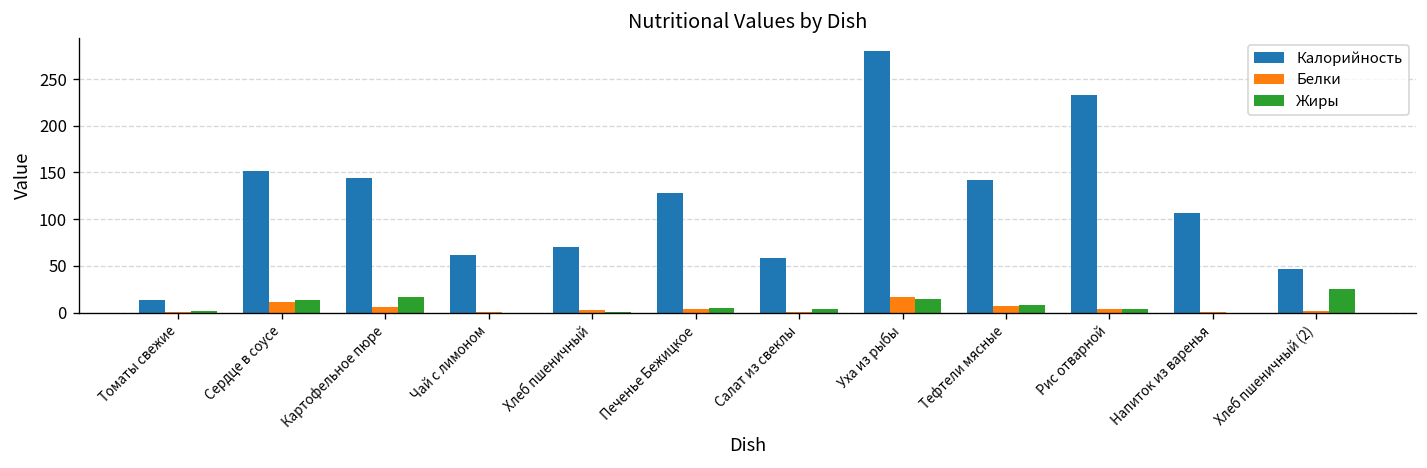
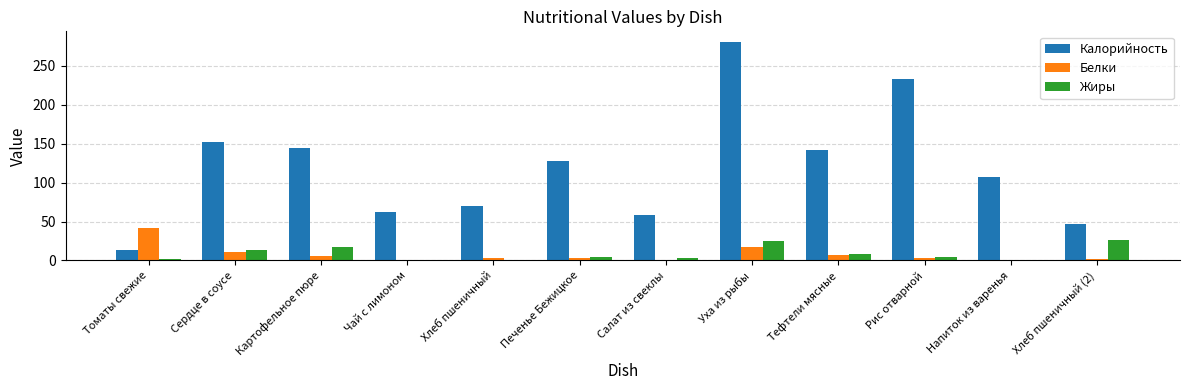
Белки, Томаты свежие: 0 -> 40
Жиры, Уха из рыбы: 10 -> 30
